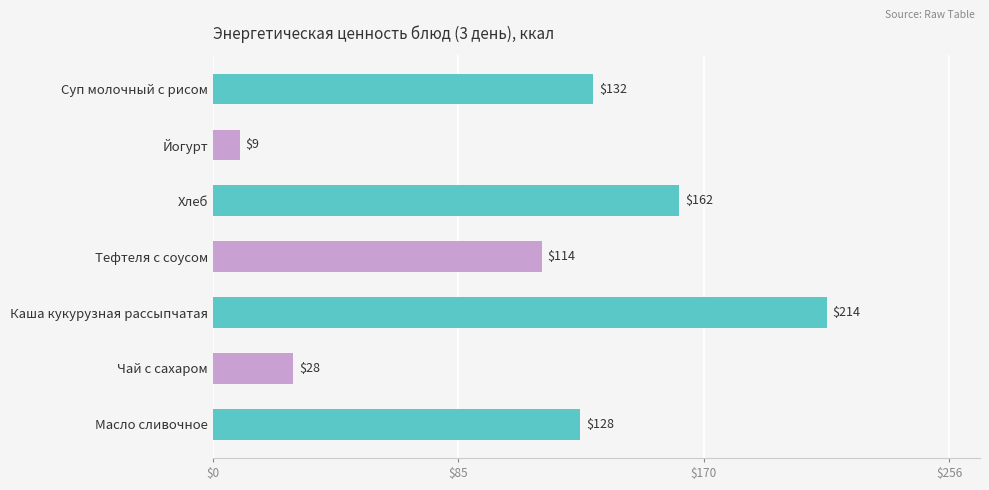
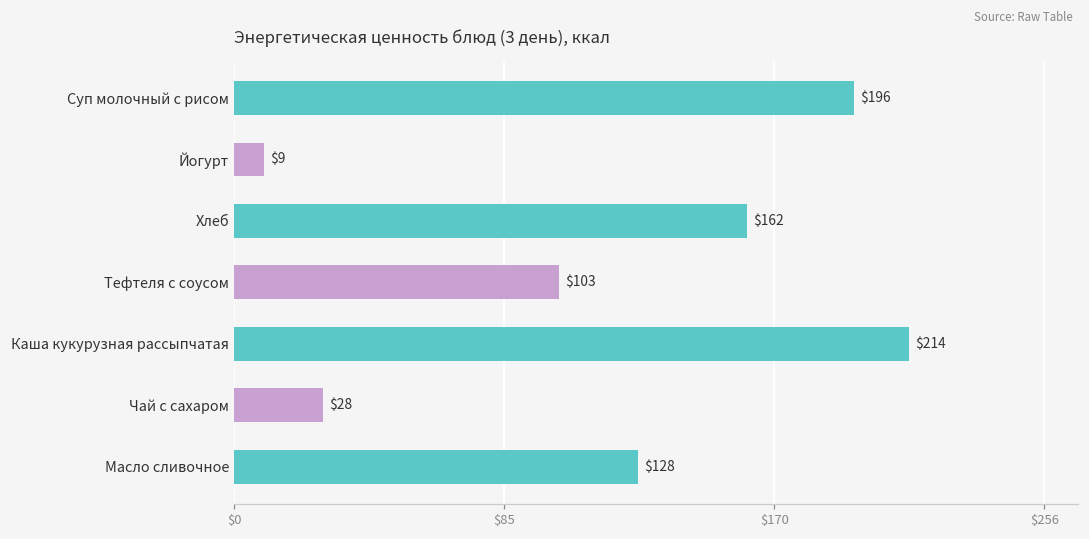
Суп молочный с рисом: $132 -> $196
Тефтеля с соусом: $114 -> $103
